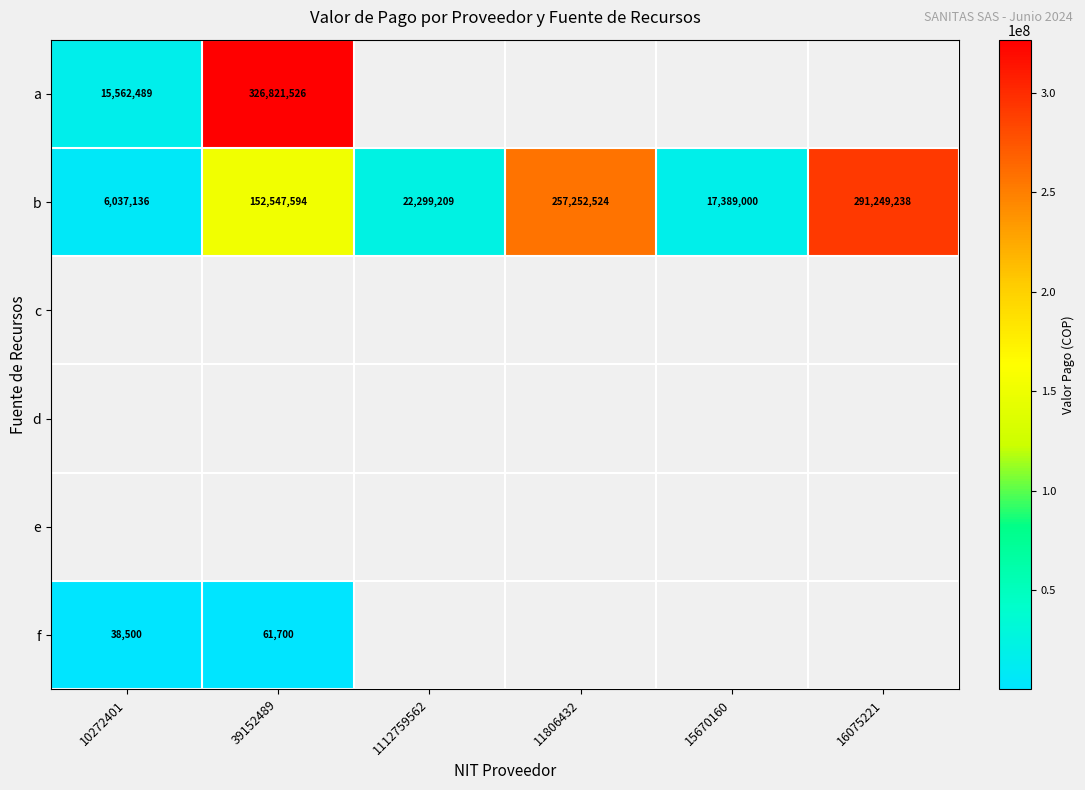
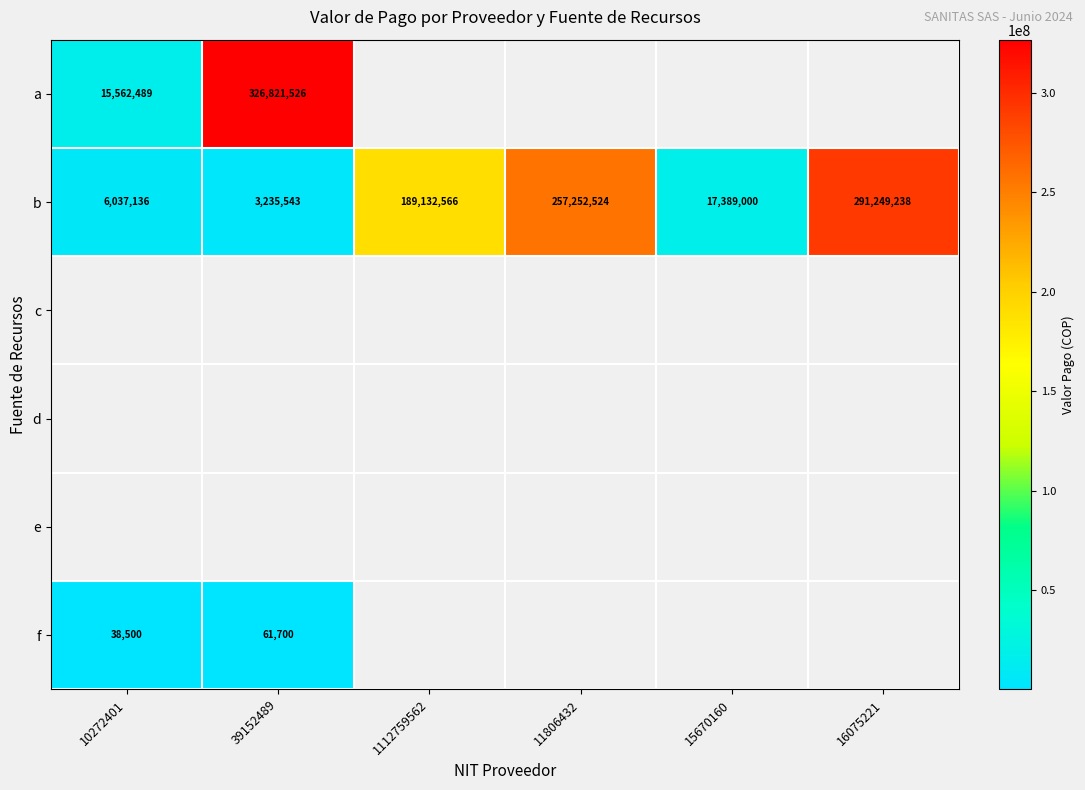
b, 39152489: 152,547,594 -> 3,235,543
b, 1112759562: 22,299,209 -> 189,132,566
